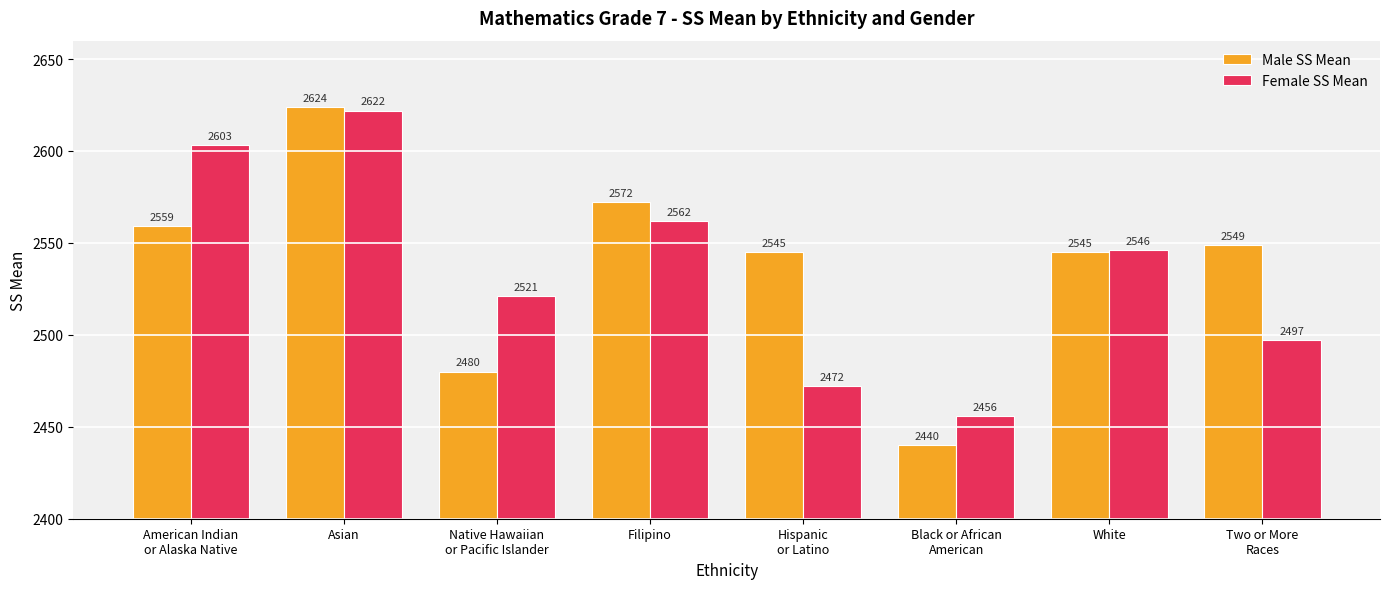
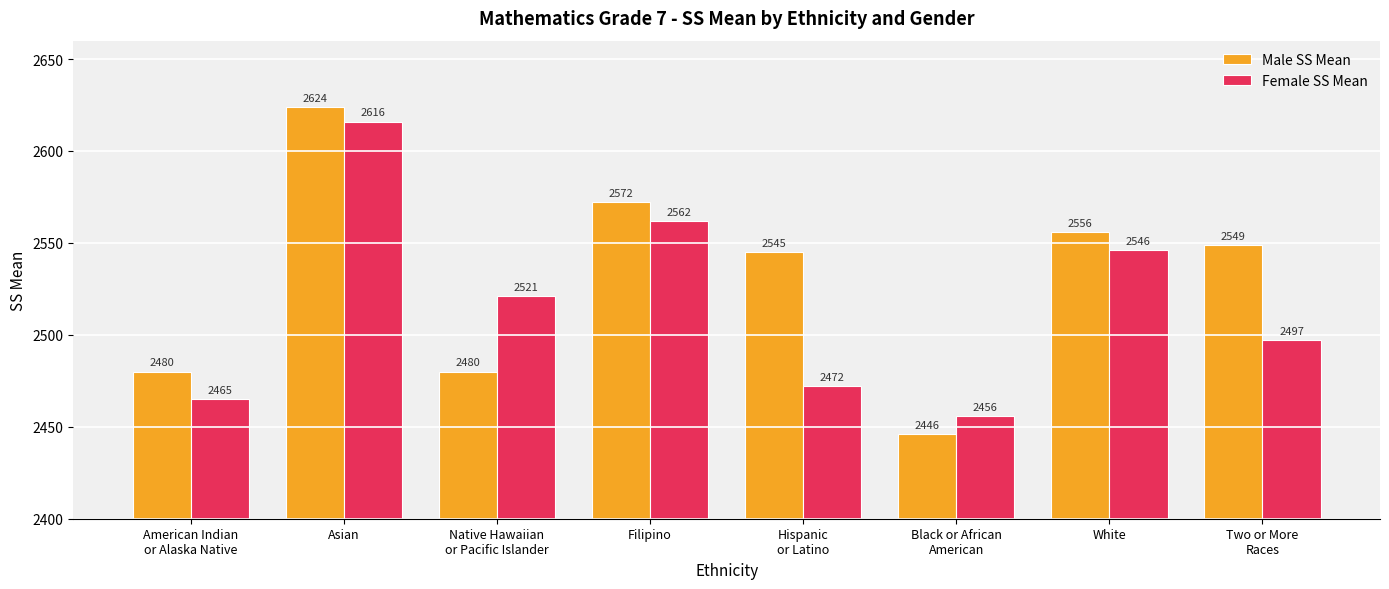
Male SS Mean, American Indian or Alaska Native: 2559 -> 2480
Female SS Mean, American Indian or Alaska Native: 2603 -> 2465
Female SS Mean, Asian: 2622 -> 2616
Male SS Mean, Black or African American: 2440 -> 2446
Male SS Mean, White: 2545 -> 2556
